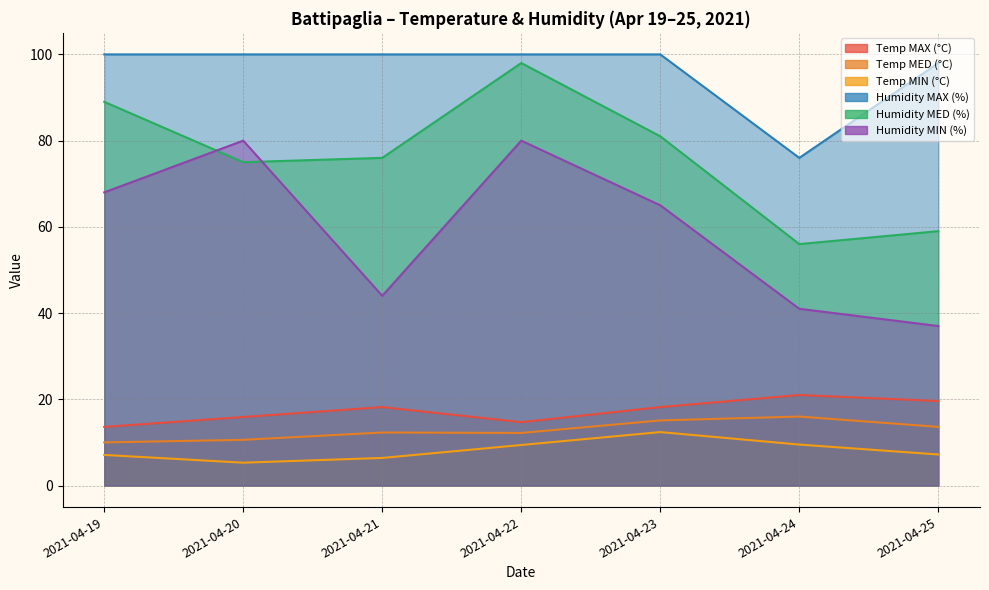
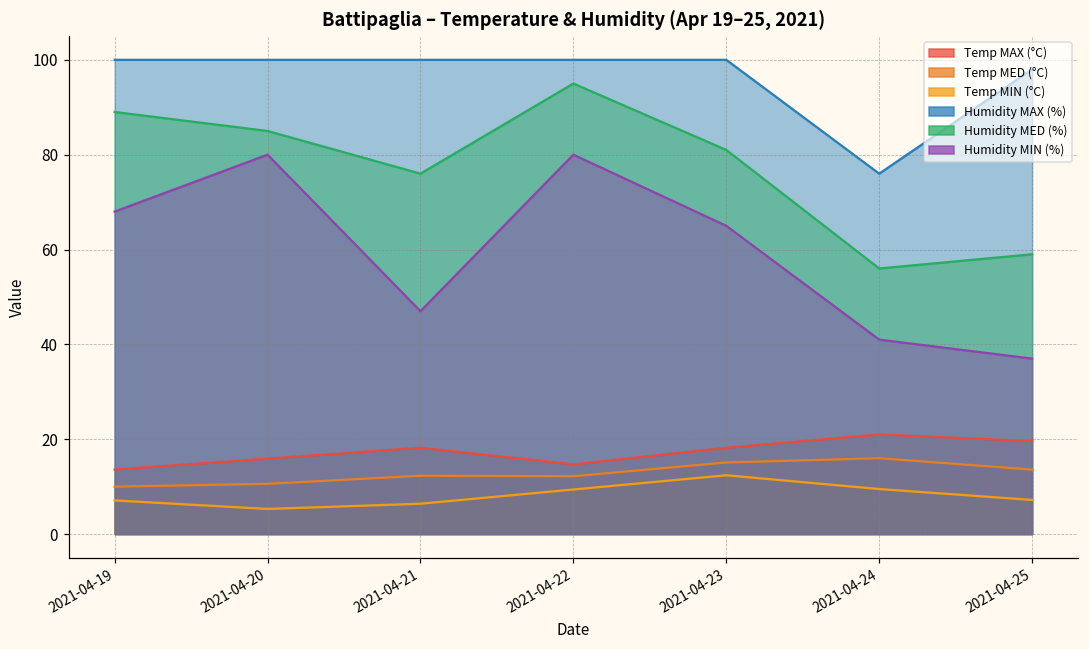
Humidity MED (%), 2021-04-20: 75 -> 85
Humidity MIN (%), 2021-04-21: 44 -> 47
Humidity MED (%), 2021-04-22: 98 -> 95
